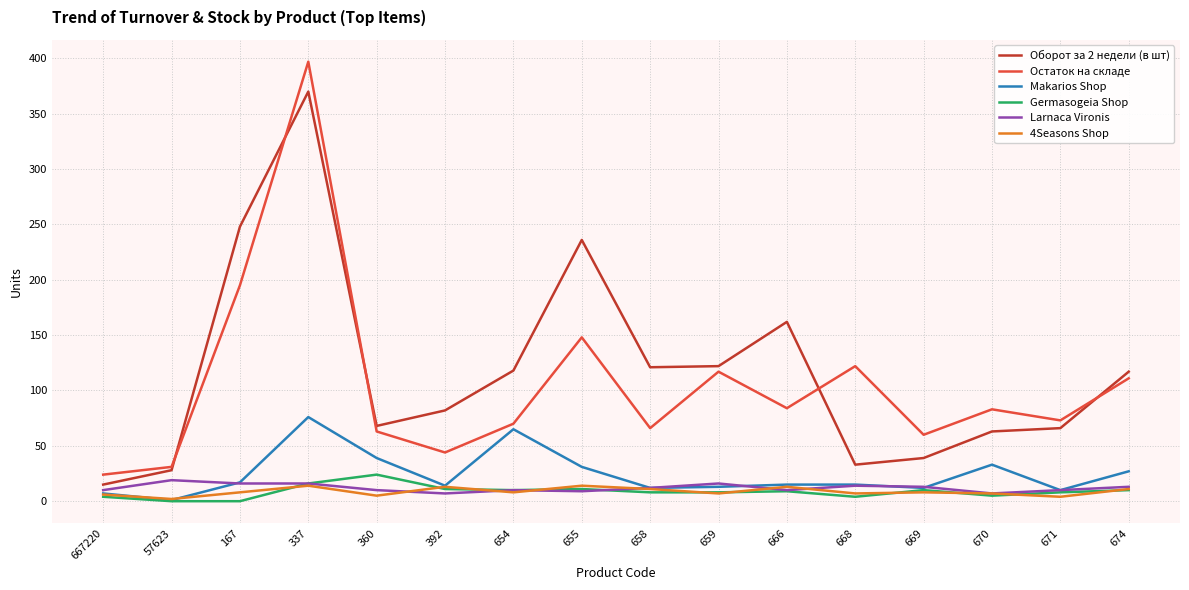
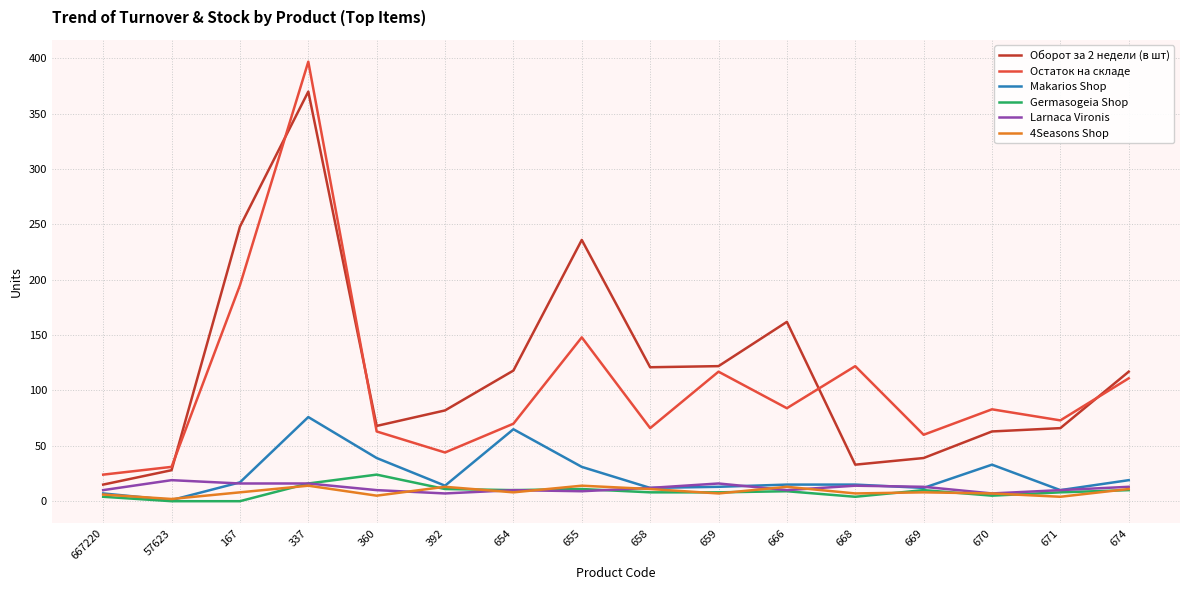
Makarios Shop, 674: 27 -> 19
